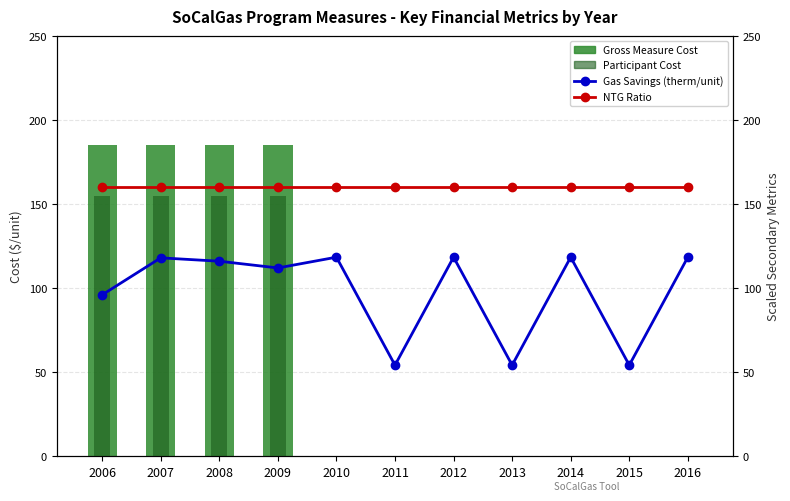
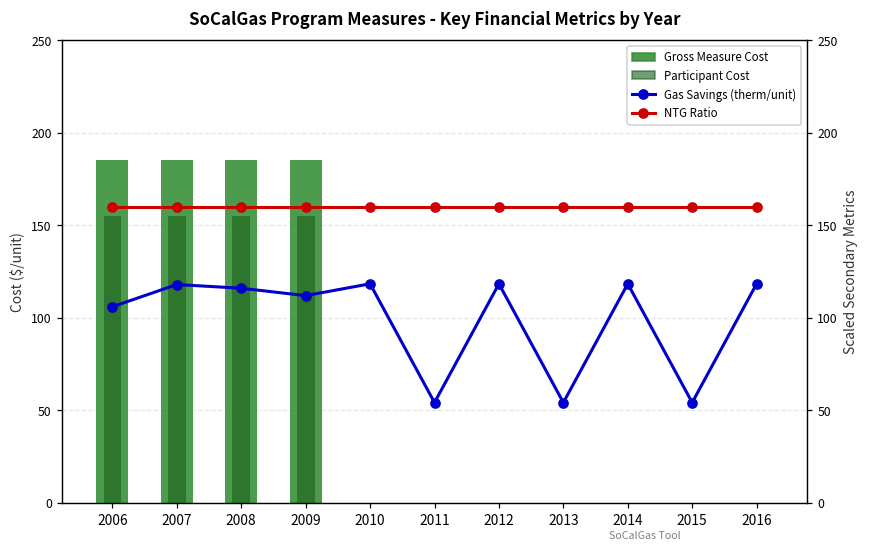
Gas Savings (therm/unit), 2006: 96 -> 106
